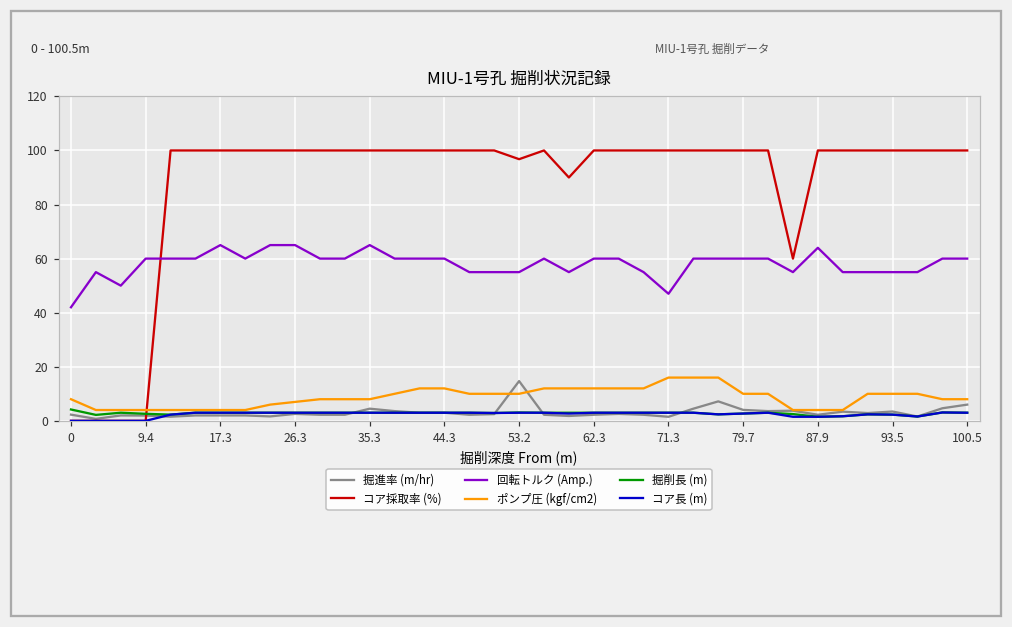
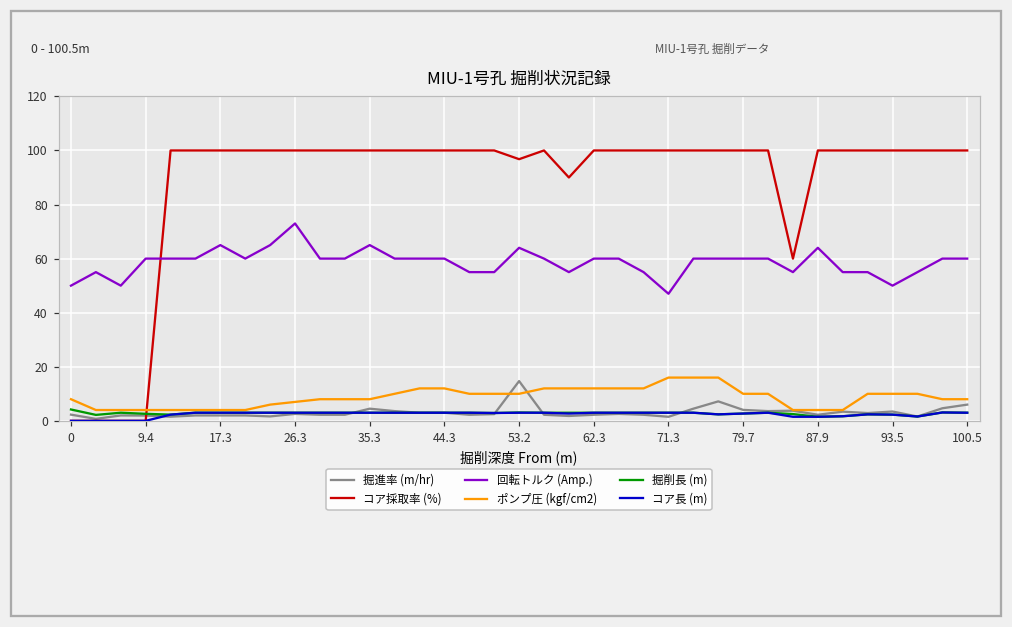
回転トルク (Amp.), 0: 42 -> 50
回転トルク (Amp.), 26.3: 65 -> 73
回転トルク (Amp.), 53.2: 55 -> 64
回転トルク (Amp.), 93.5: 55 -> 50
